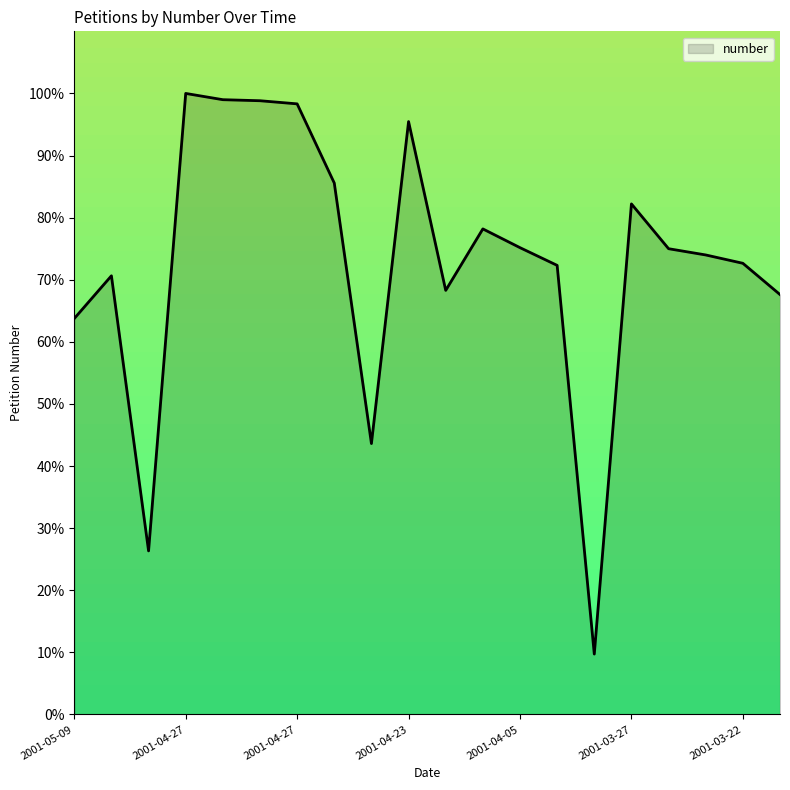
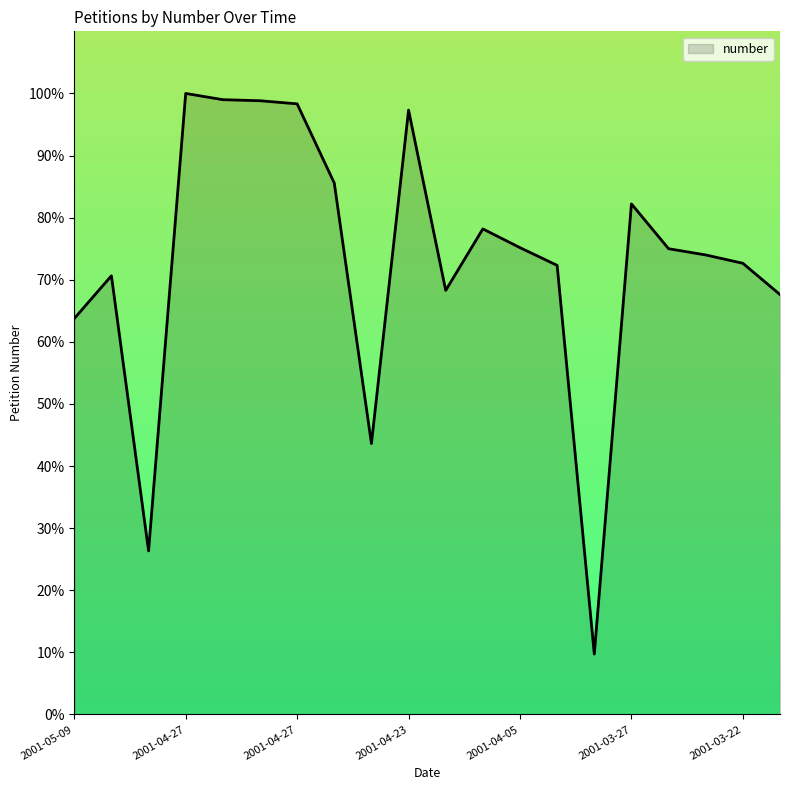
2001-04-23: 95% -> 97%
